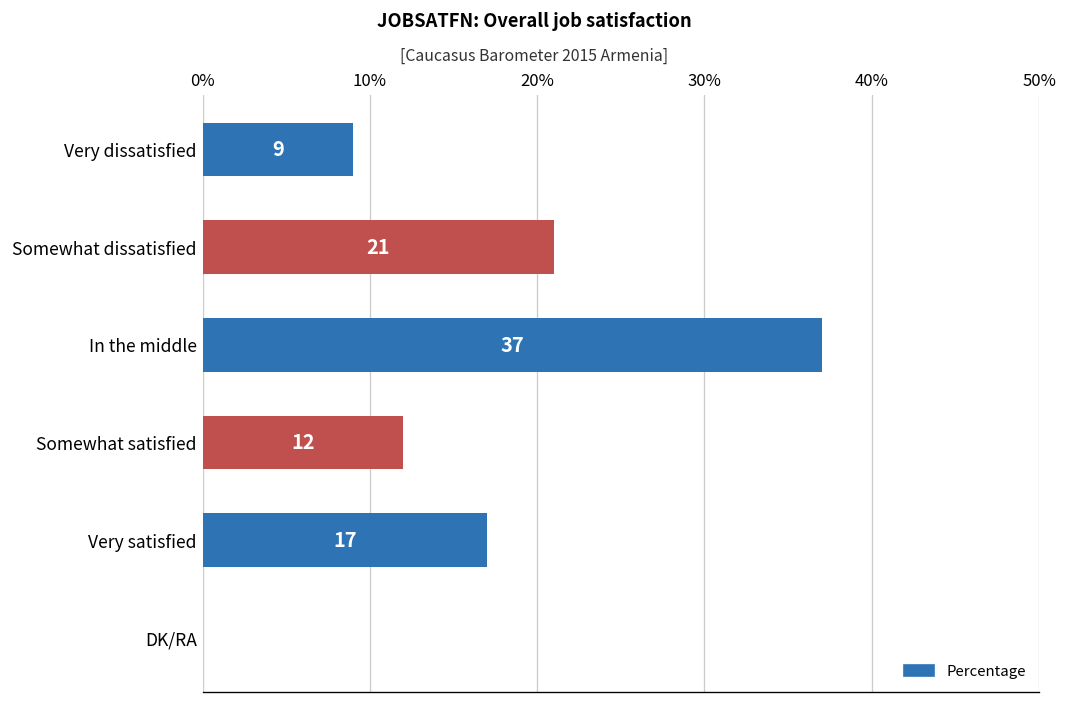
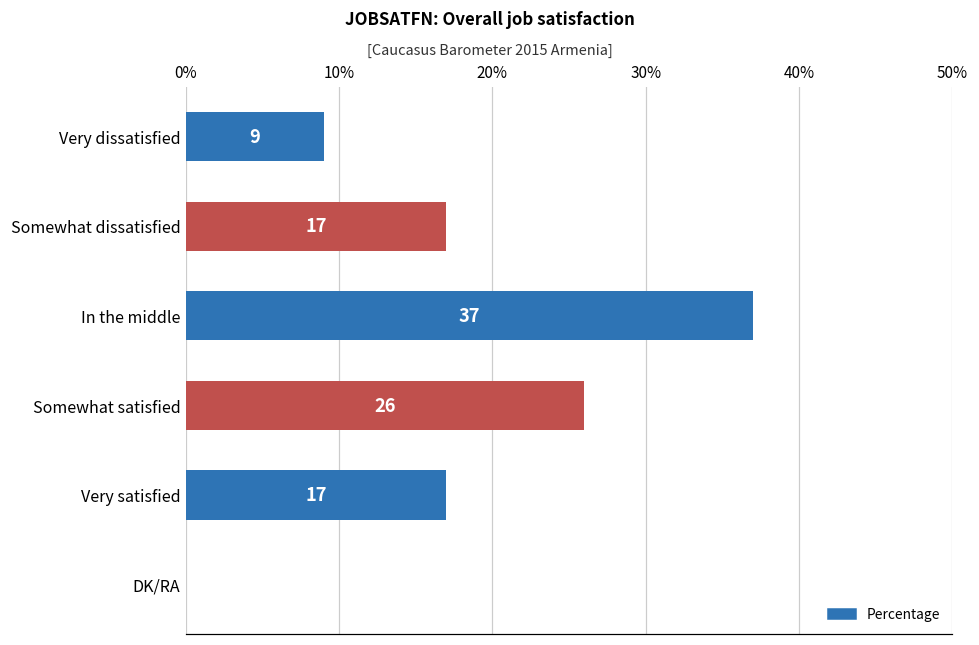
Somewhat dissatisfied: 21 -> 17
Somewhat satisfied: 12 -> 26
